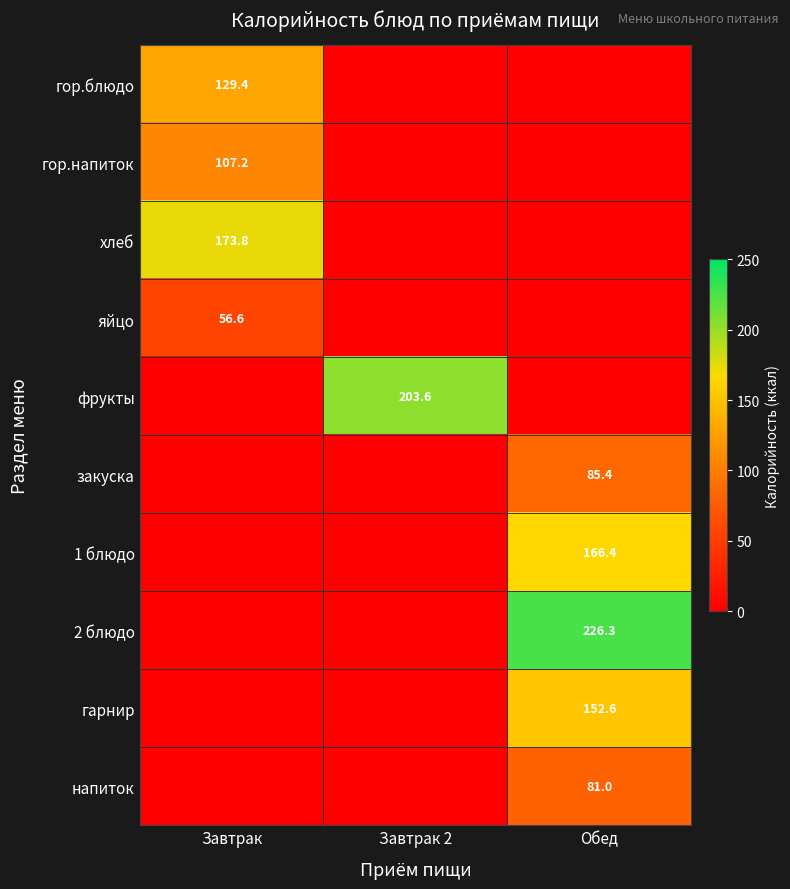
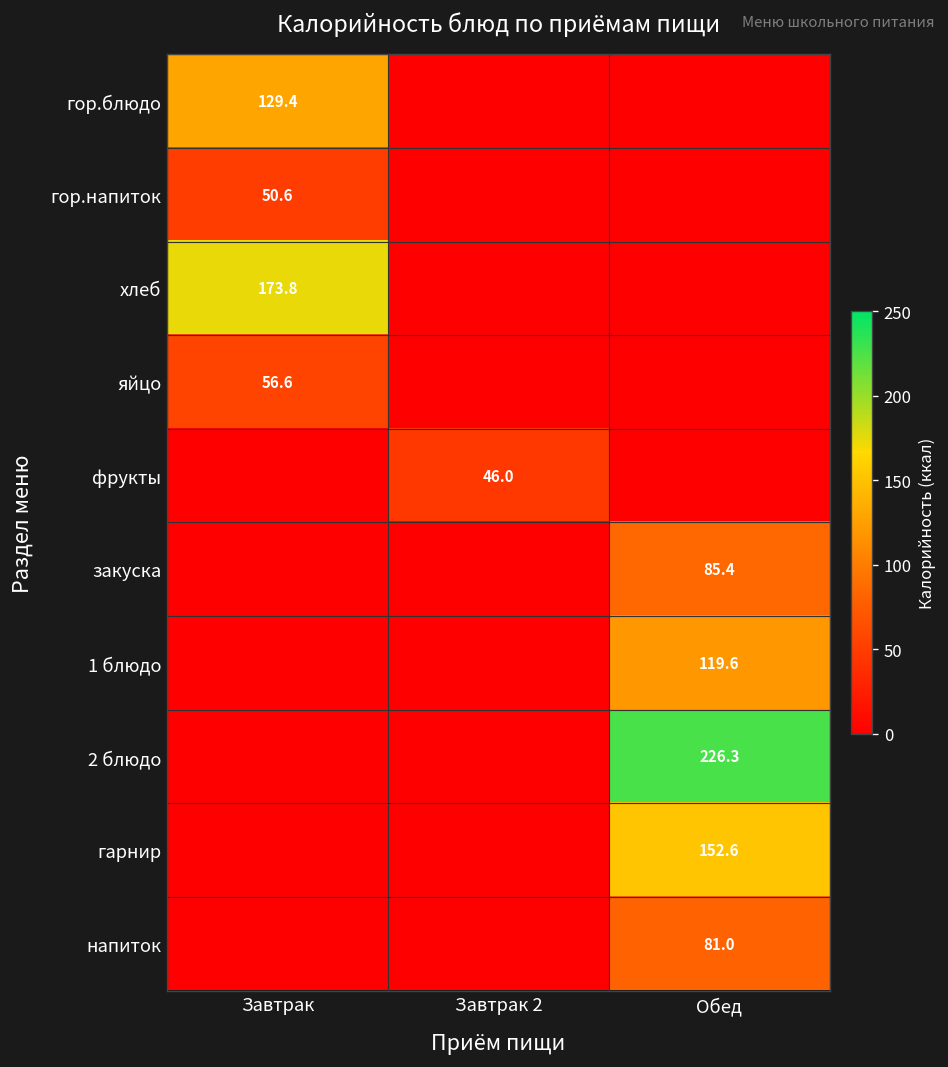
гор.напиток, Завтрак: 107.2 -> 50.6
фрукты, Завтрак 2: 203.6 -> 46.0
1 блюдо, Обед: 166.4 -> 119.6
